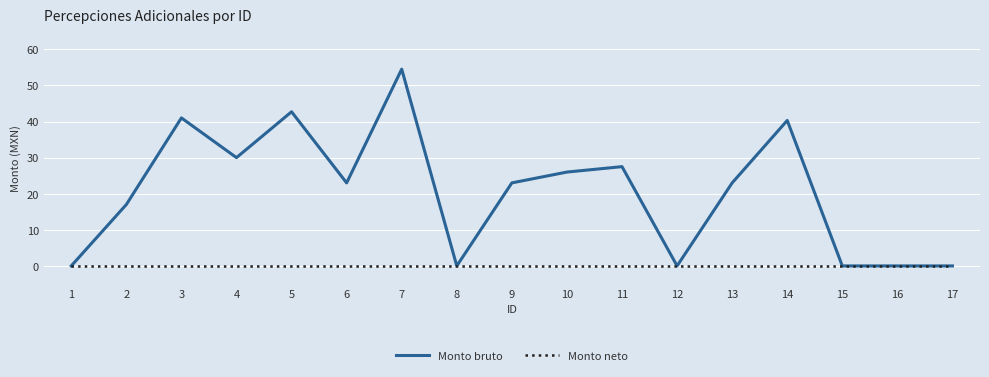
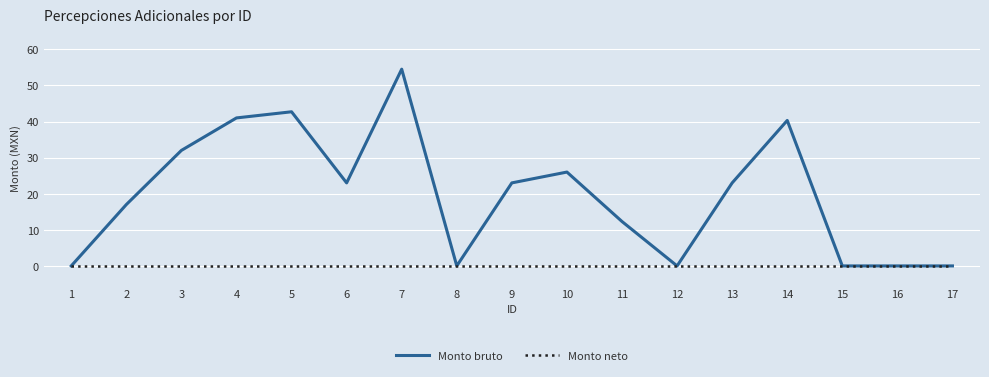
Monto bruto, 3: 41 -> 32
Monto bruto, 4: 30 -> 41
Monto bruto, 11: 28 -> 12
